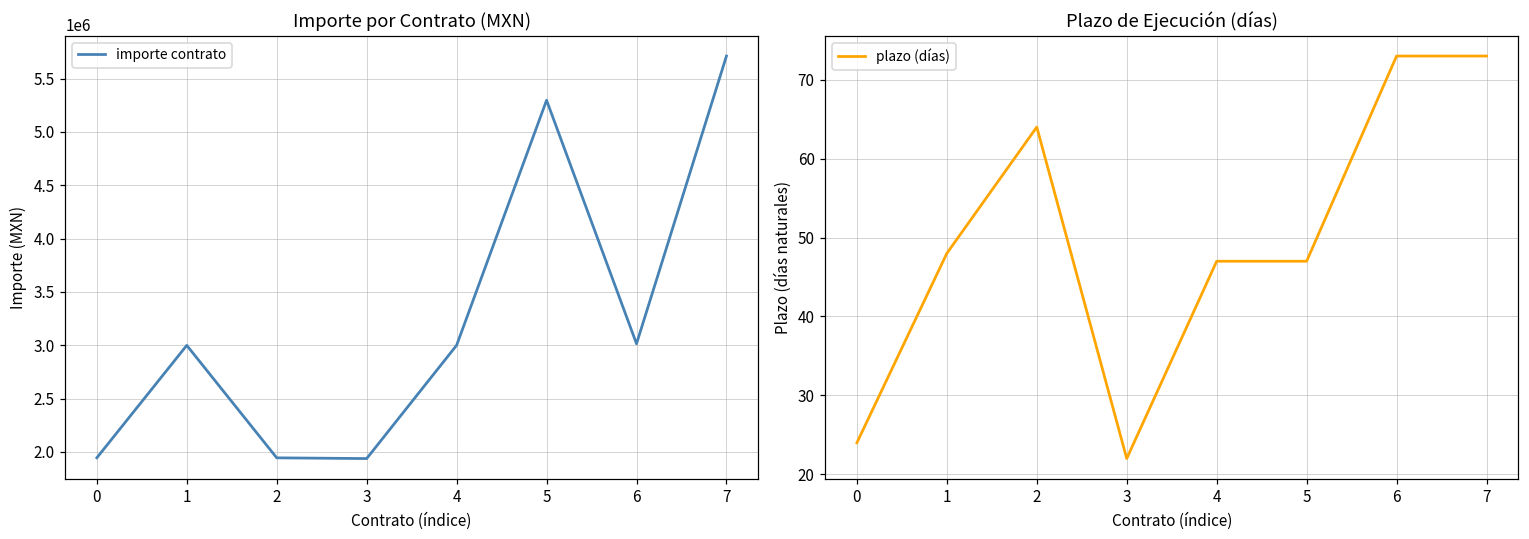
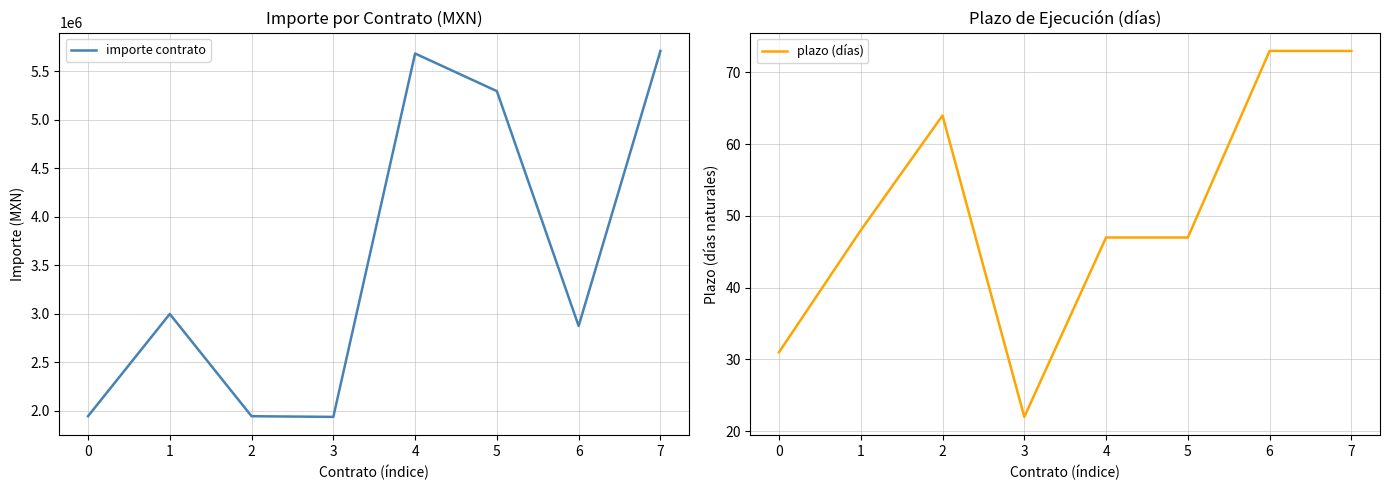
Importe por Contrato (MXN), 4: 3000000 -> 5700000
Importe por Contrato (MXN), 6: 3000000 -> 2900000
Plazo de Ejecución (días), 0: 24 -> 31
